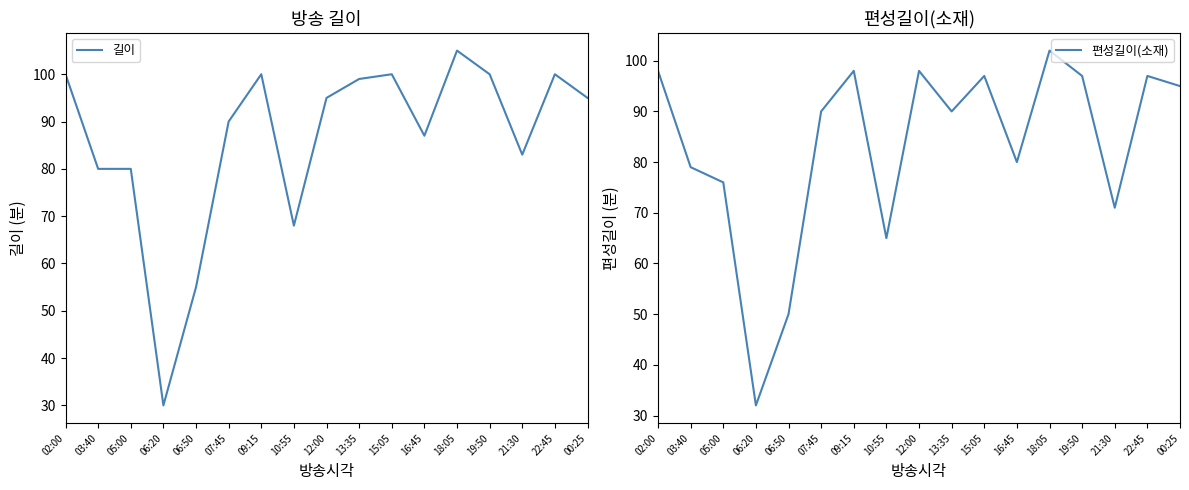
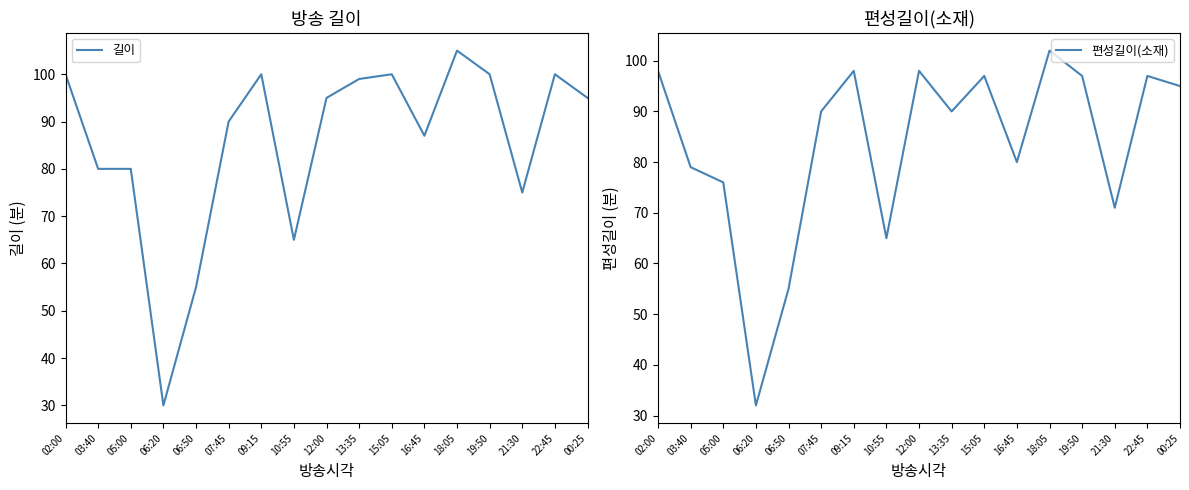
방송 길이, 10:55: 68 -> 65
방송 길이, 21:30: 83 -> 75
편성길이(소재), 06:50: 50 -> 55
